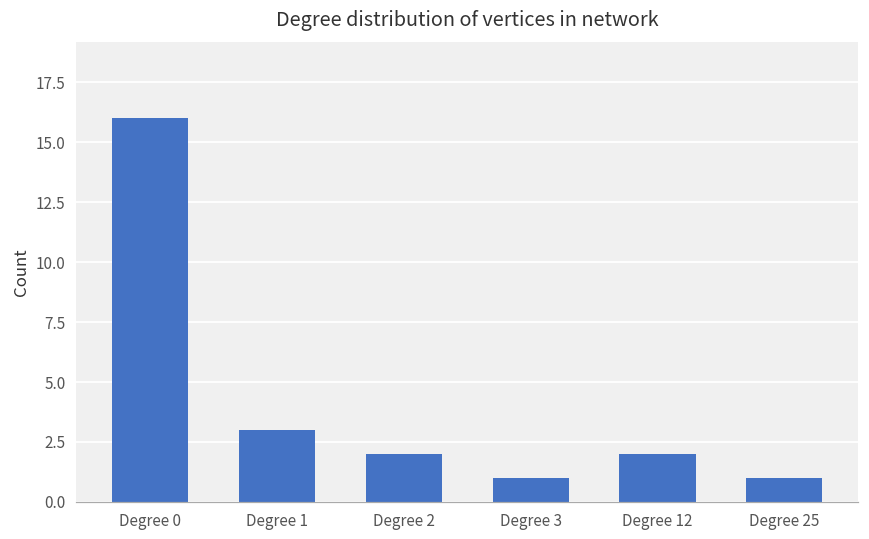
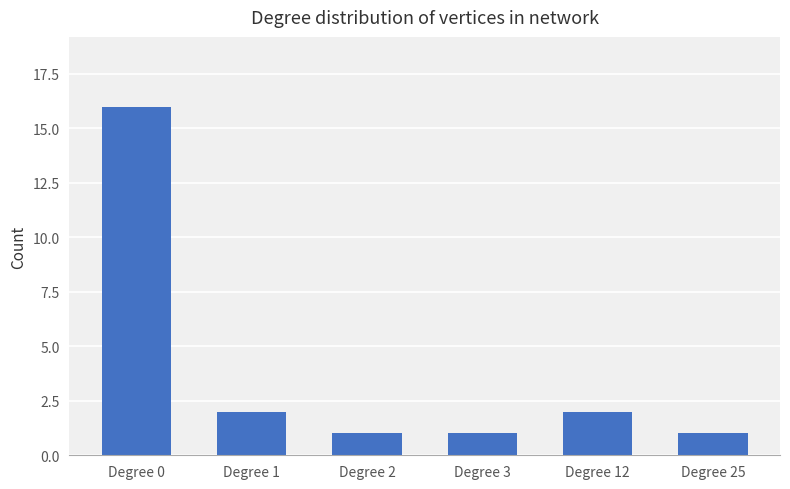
Degree 1: 3 -> 2
Degree 2: 2 -> 1
